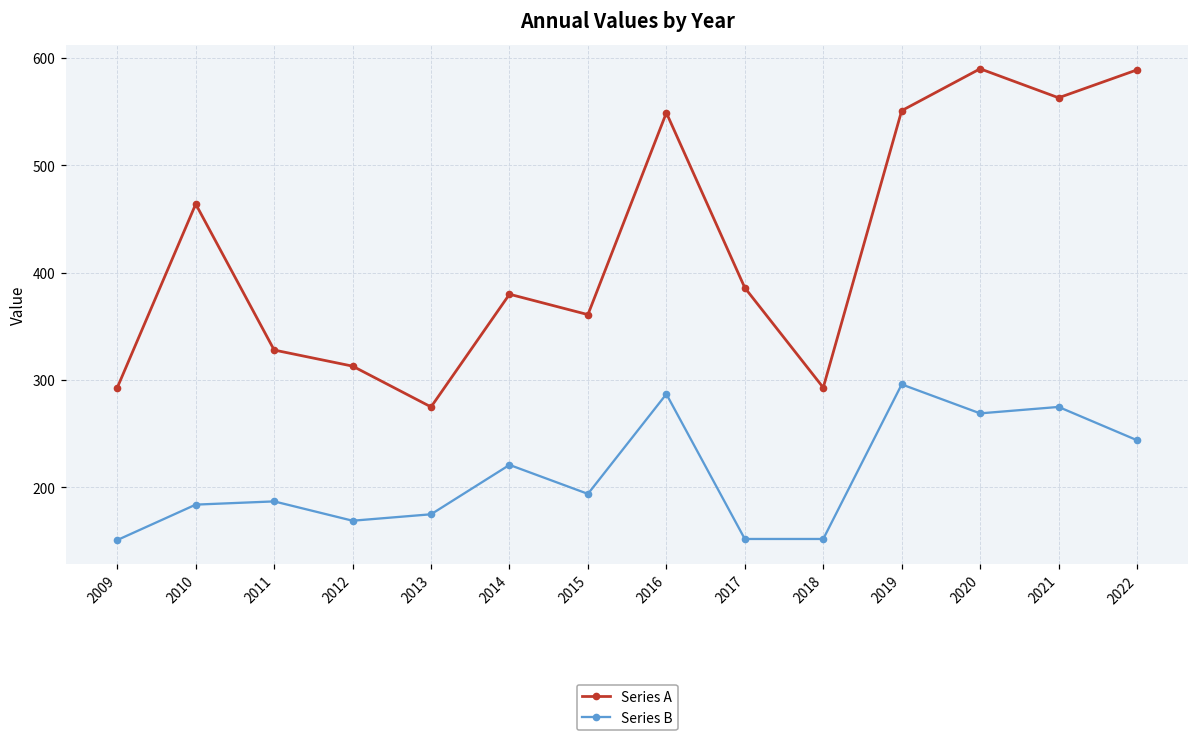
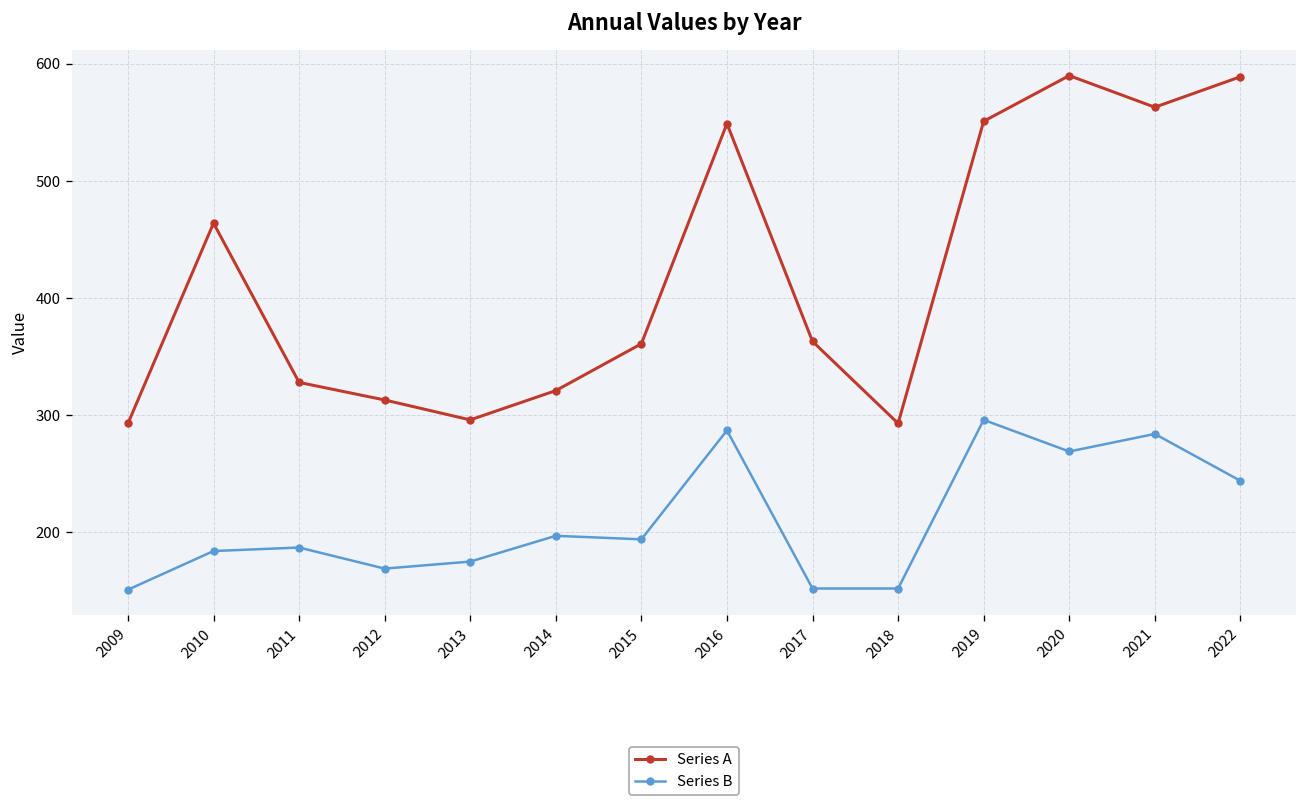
Series A, 2013: 280 -> 300
Series A, 2014: 380 -> 320
Series B, 2014: 220 -> 200
Series A, 2017: 390 -> 360
Series B, 2021: 275 -> 284
